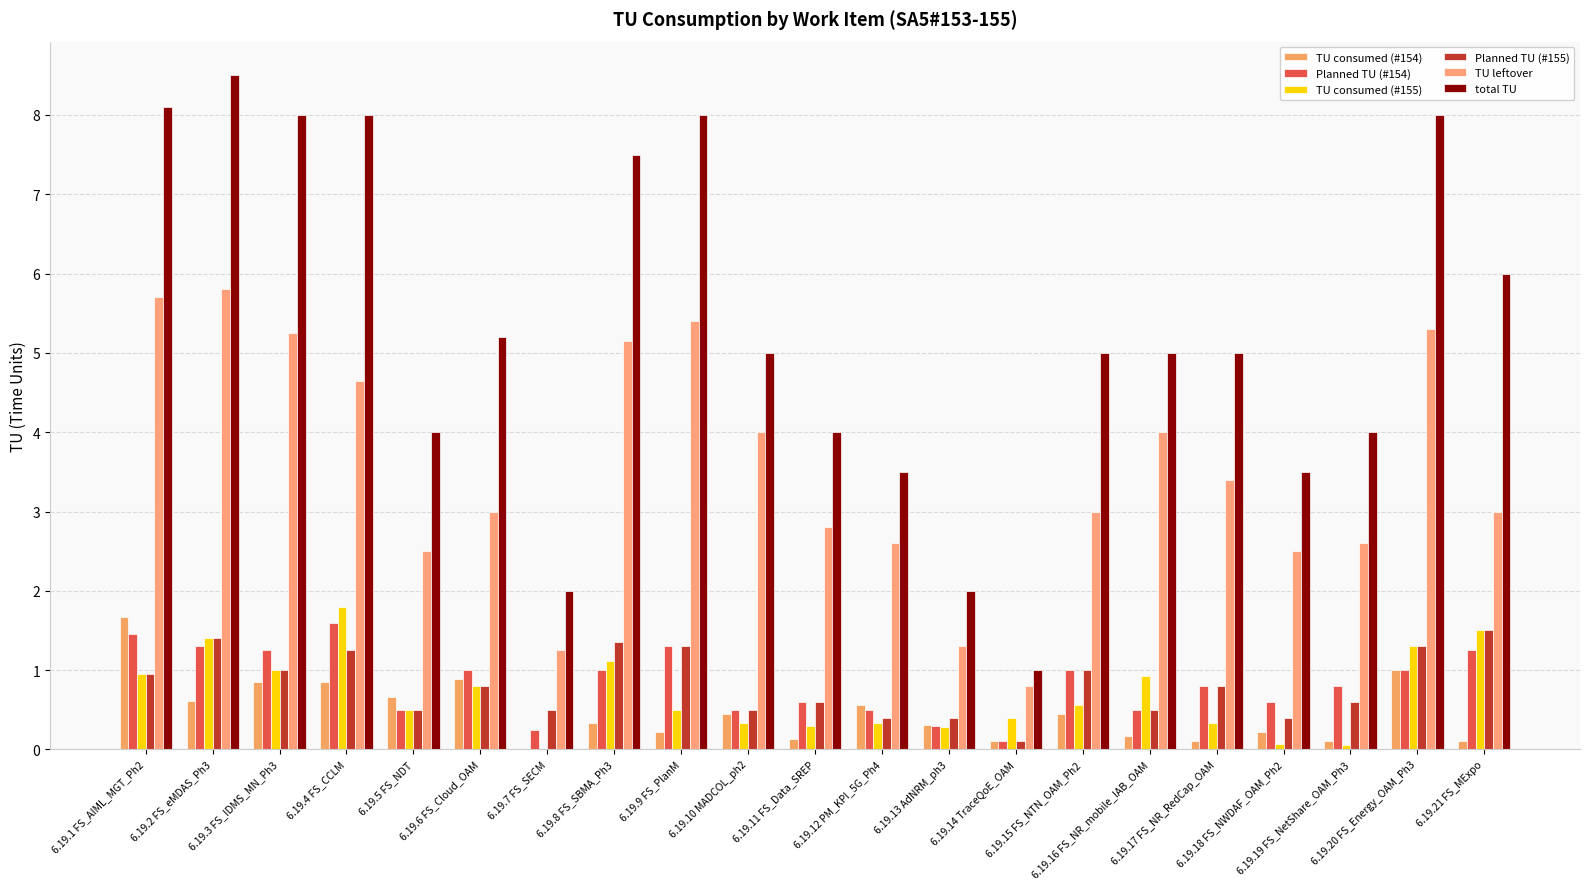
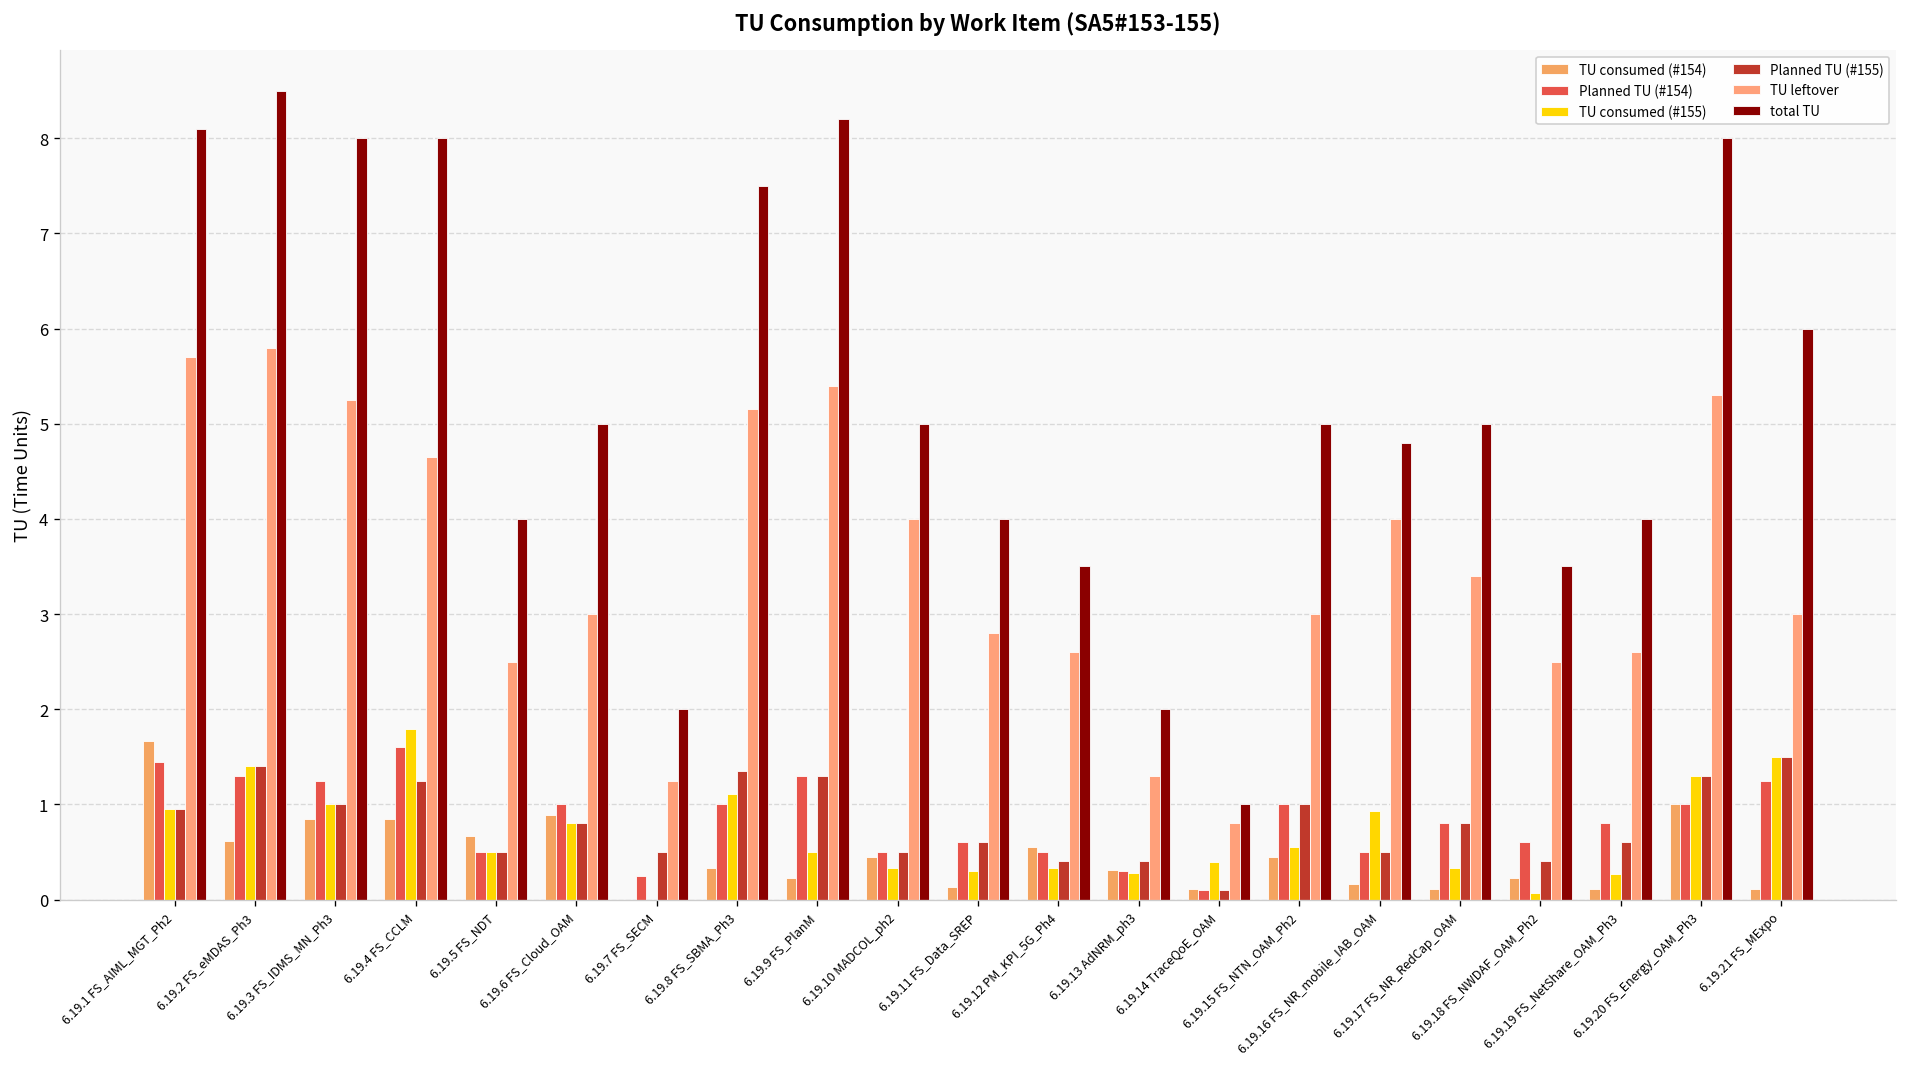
total TU, 6.19.6 FS_Cloud_OAM: 5.2 -> 5.0
total TU, 6.19.9 FS_PlanM: 8.0 -> 8.2
total TU, 6.19.16 FS_NR_mobile_IAB_OAM: 5.0 -> 4.8
TU consumed (#155), 6.19.19 FS_NetShare_OAM_Ph3: 0.1 -> 0.3
